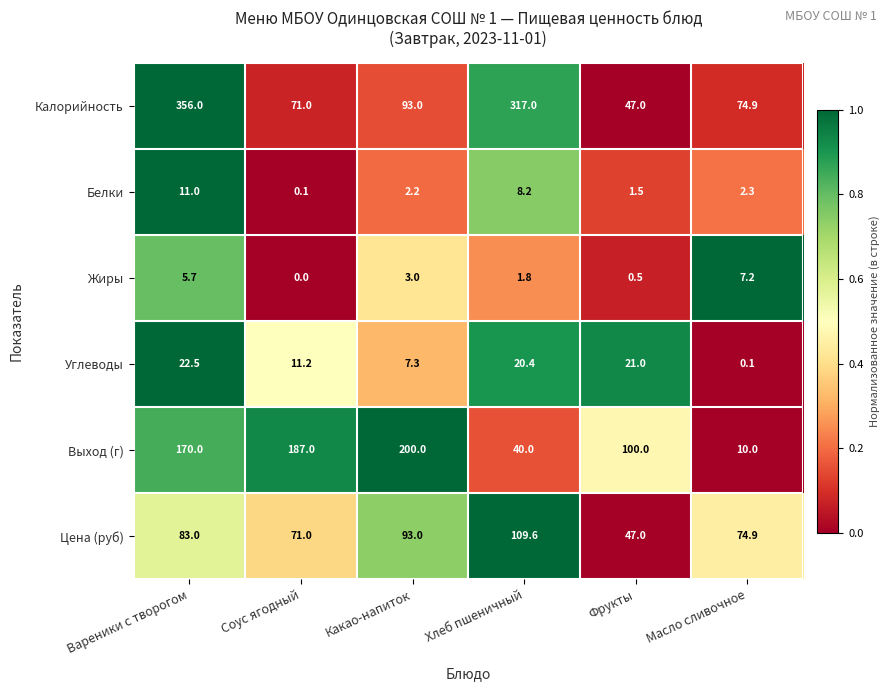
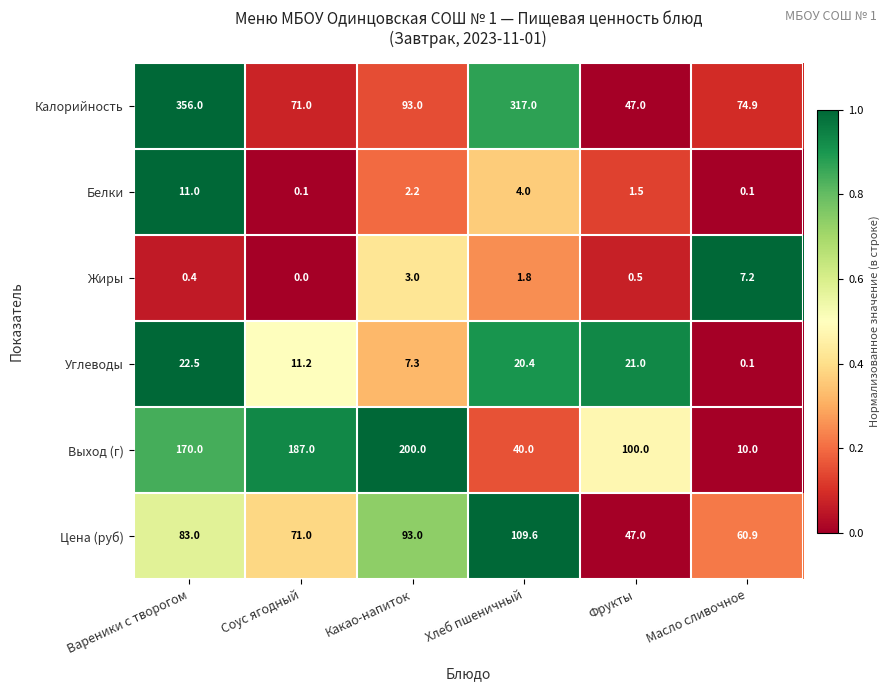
Белки, Хлеб пшеничный: 8.2 -> 4.0
Белки, Масло сливочное: 2.3 -> 0.1
Жиры, Вареники с творогом: 5.7 -> 0.4
Цена (руб), Масло сливочное: 74.9 -> 60.9
